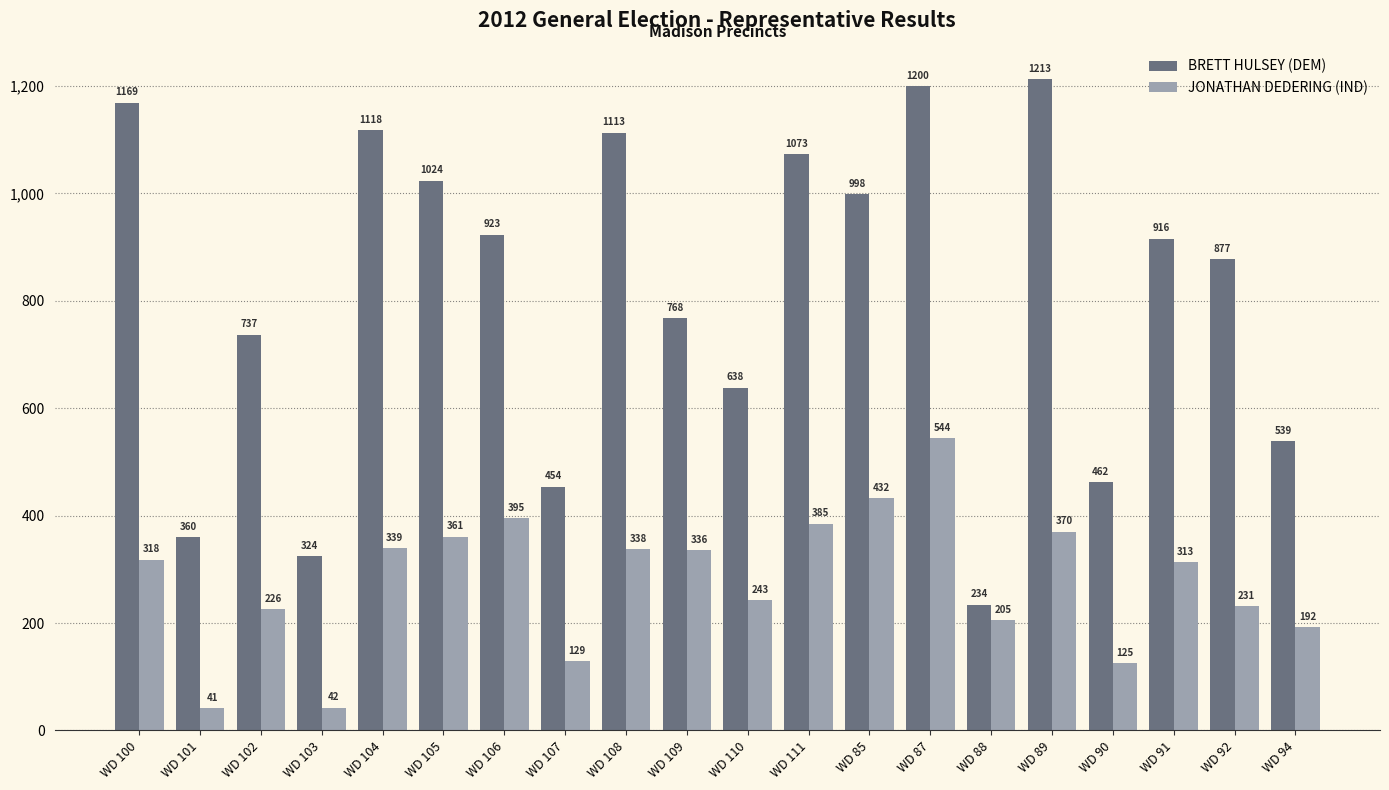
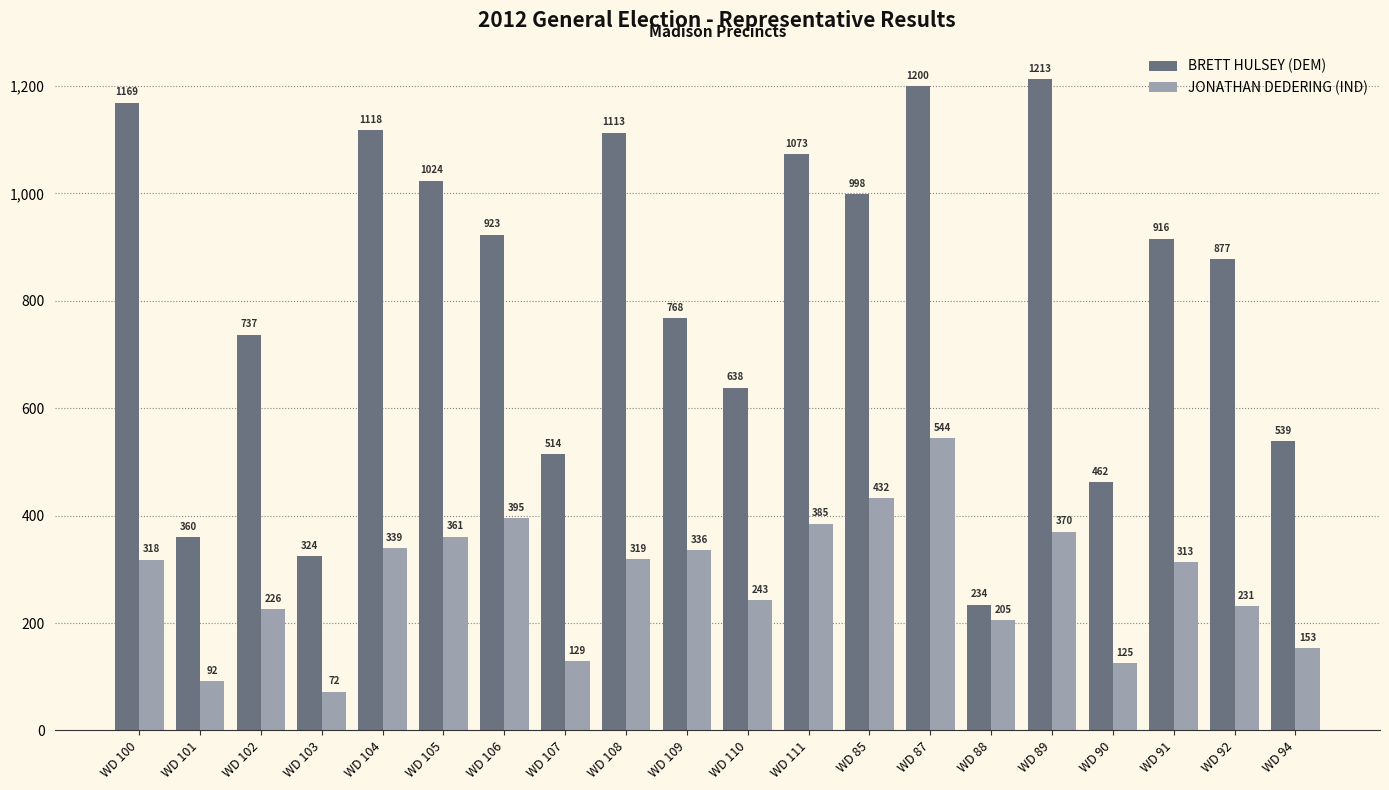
JONATHAN DEDERING (IND), WD 101: 41 -> 92
JONATHAN DEDERING (IND), WD 103: 42 -> 72
BRETT HULSEY (DEM), WD 107: 454 -> 514
JONATHAN DEDERING (IND), WD 108: 338 -> 319
JONATHAN DEDERING (IND), WD 94: 192 -> 153
